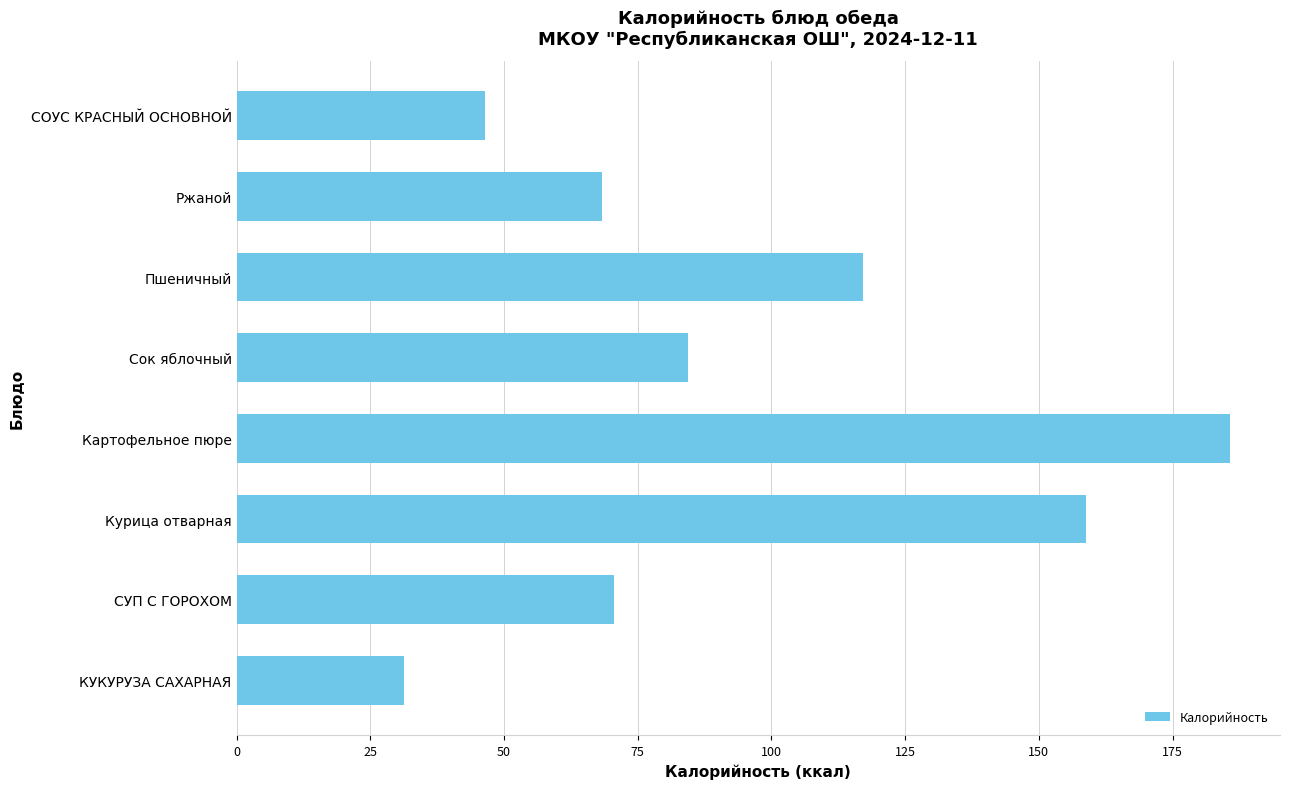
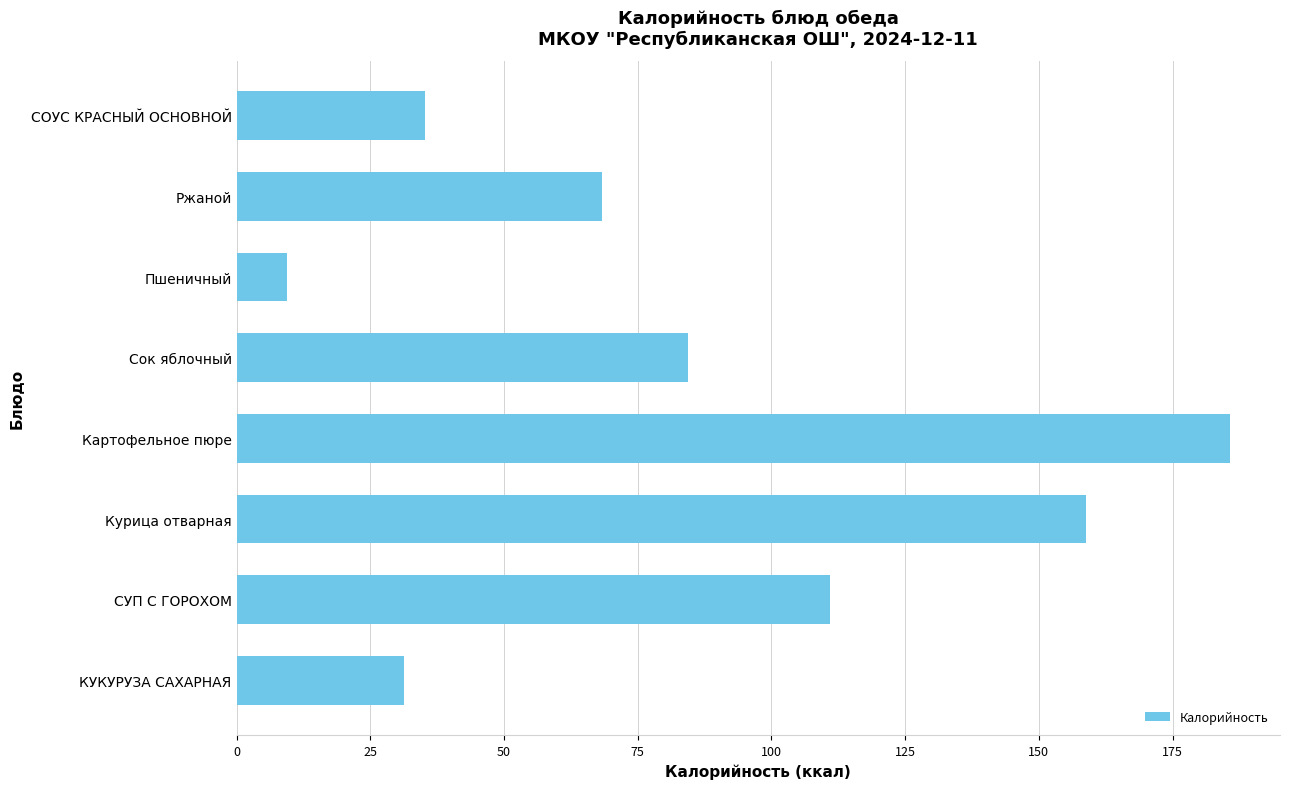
СОУС КРАСНЫЙ ОСНОВНОЙ: 46 -> 35
Пшеничный: 117 -> 10
СУП С ГОРОХОМ: 71 -> 111
